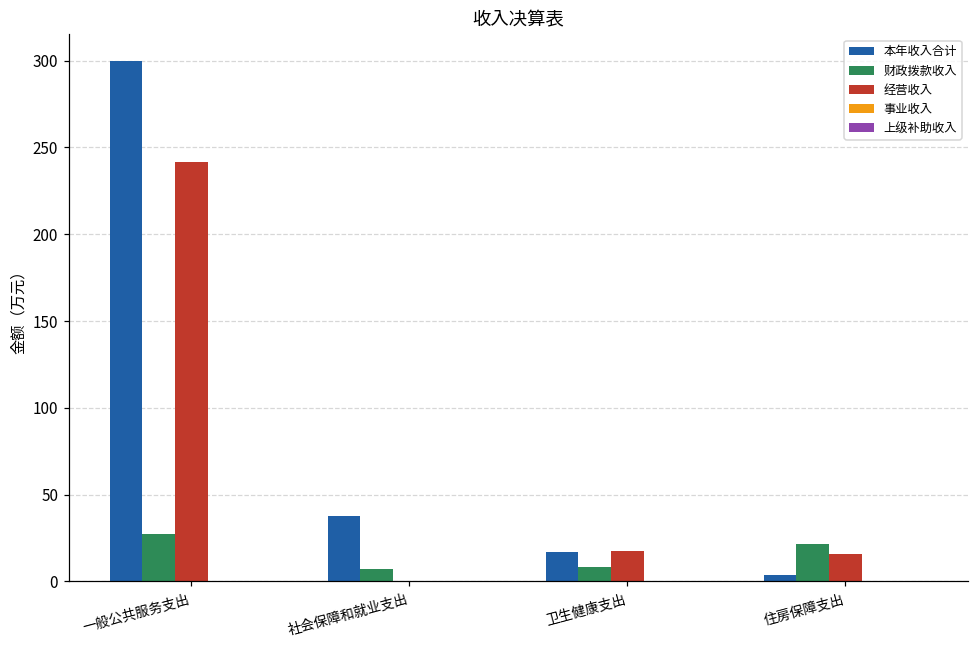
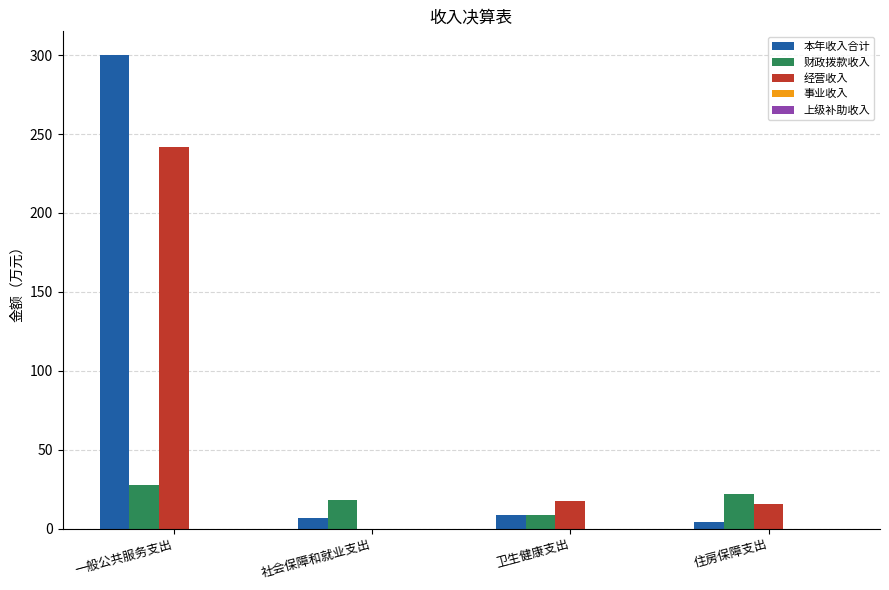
本年收入合计, 社会保障和就业支出: 38 -> 7
财政拨款收入, 社会保障和就业支出: 7 -> 18
本年收入合计, 卫生健康支出: 17 -> 8
